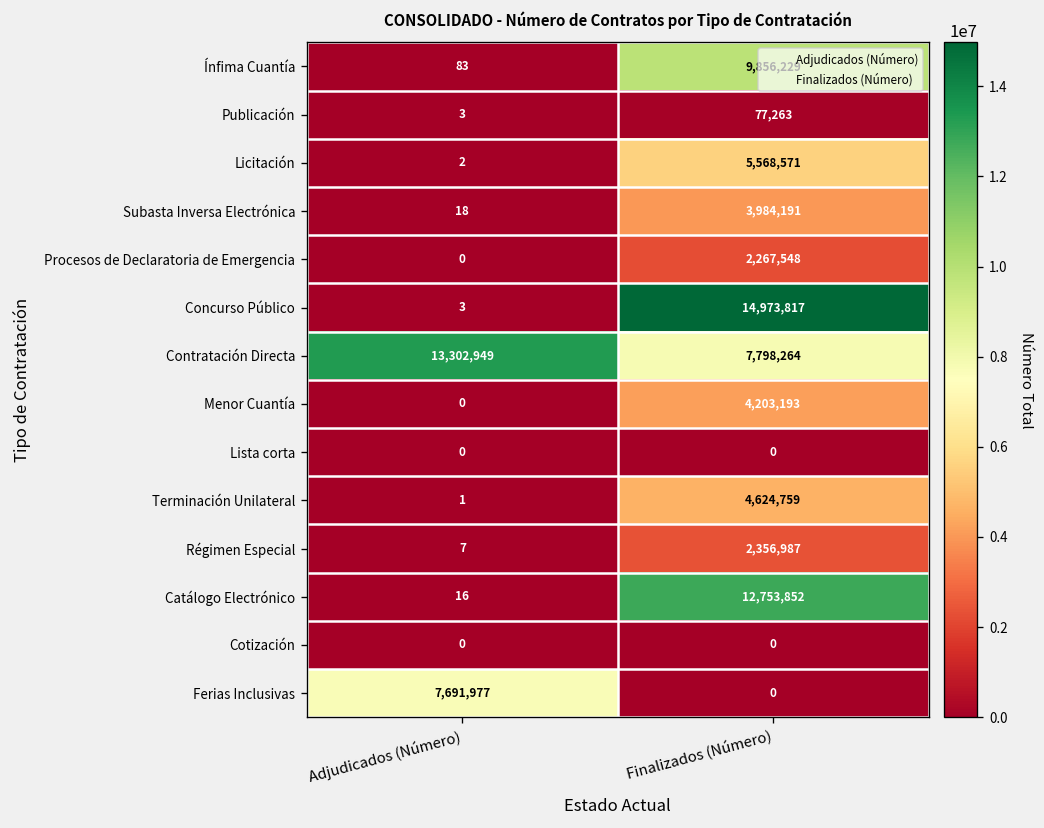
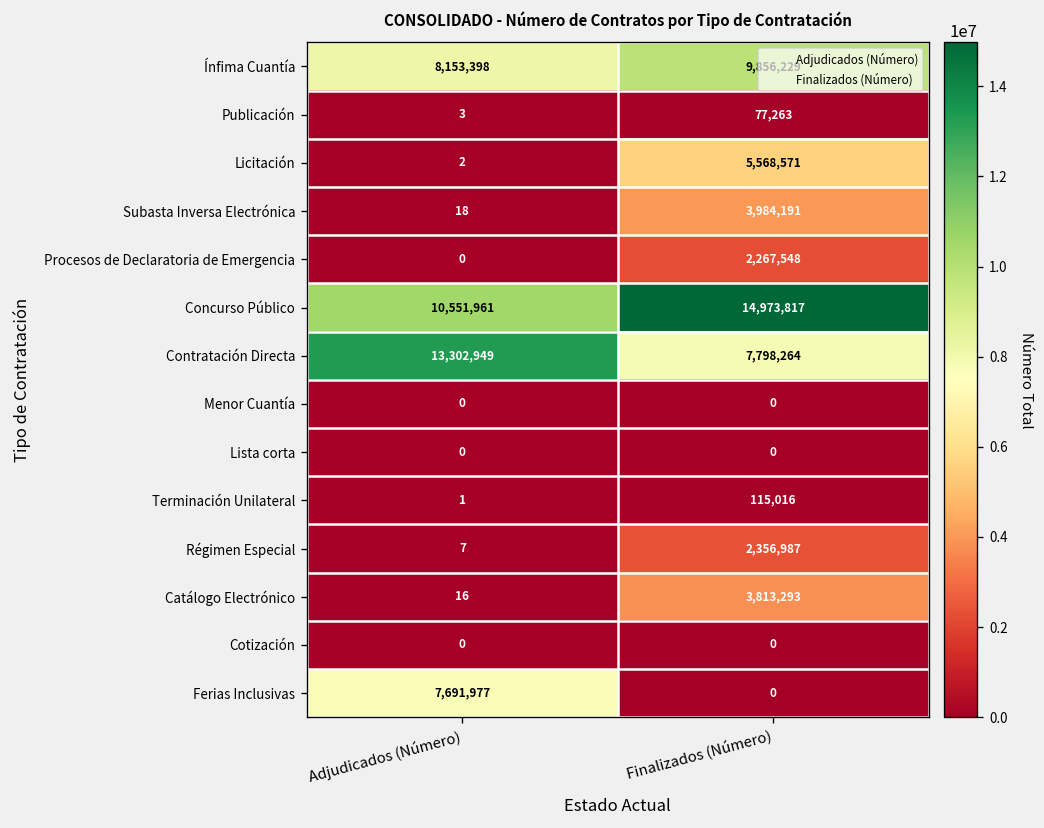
Ínfima Cuantía, Adjudicados (Número): 83 -> 8,153,398
Concurso Público, Adjudicados (Número): 3 -> 10,551,961
Menor Cuantía, Finalizados (Número): 4,203,193 -> 0
Terminación Unilateral, Finalizados (Número): 4,624,759 -> 115,016
Catálogo Electrónico, Finalizados (Número): 12,753,852 -> 3,813,293
